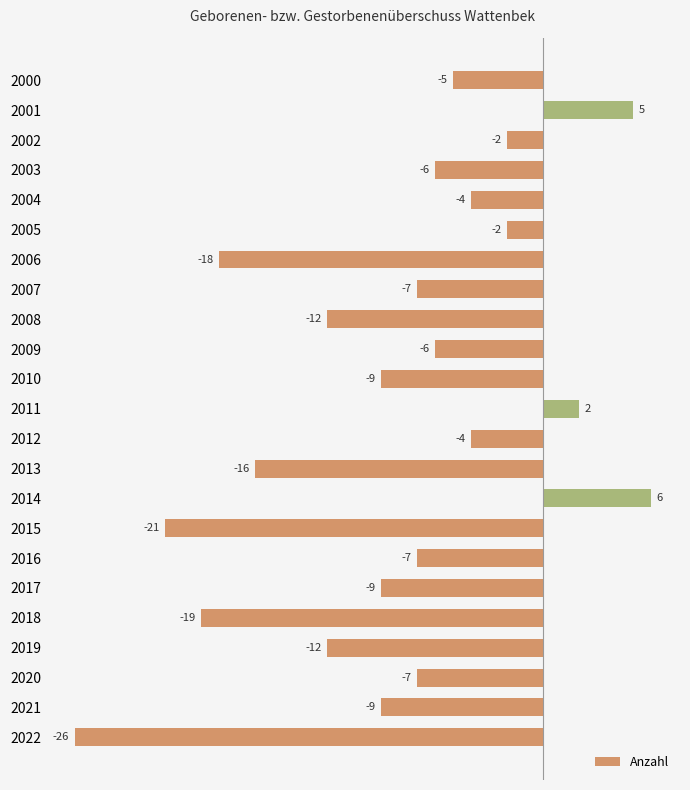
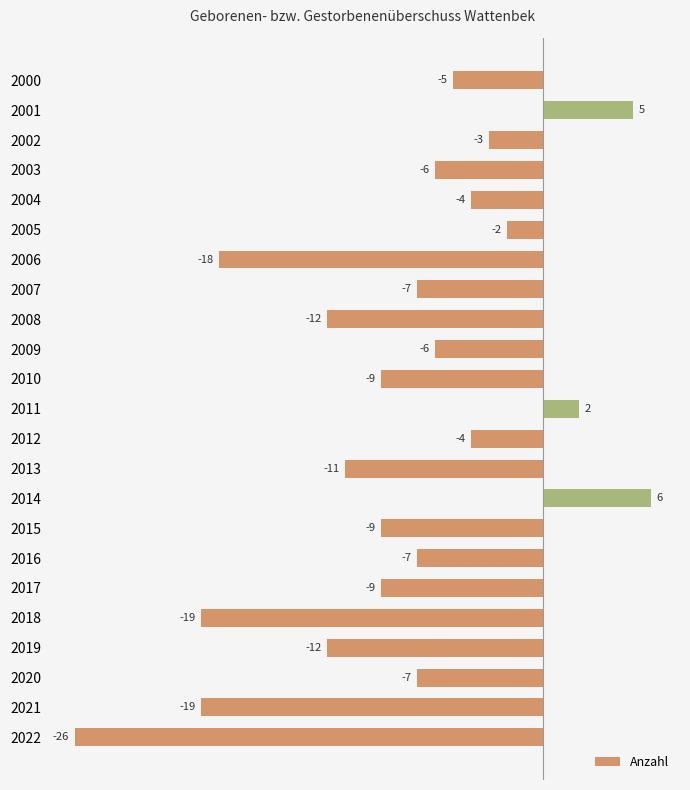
2002: -2 -> -3
2013: -16 -> -11
2015: -21 -> -9
2021: -9 -> -19
